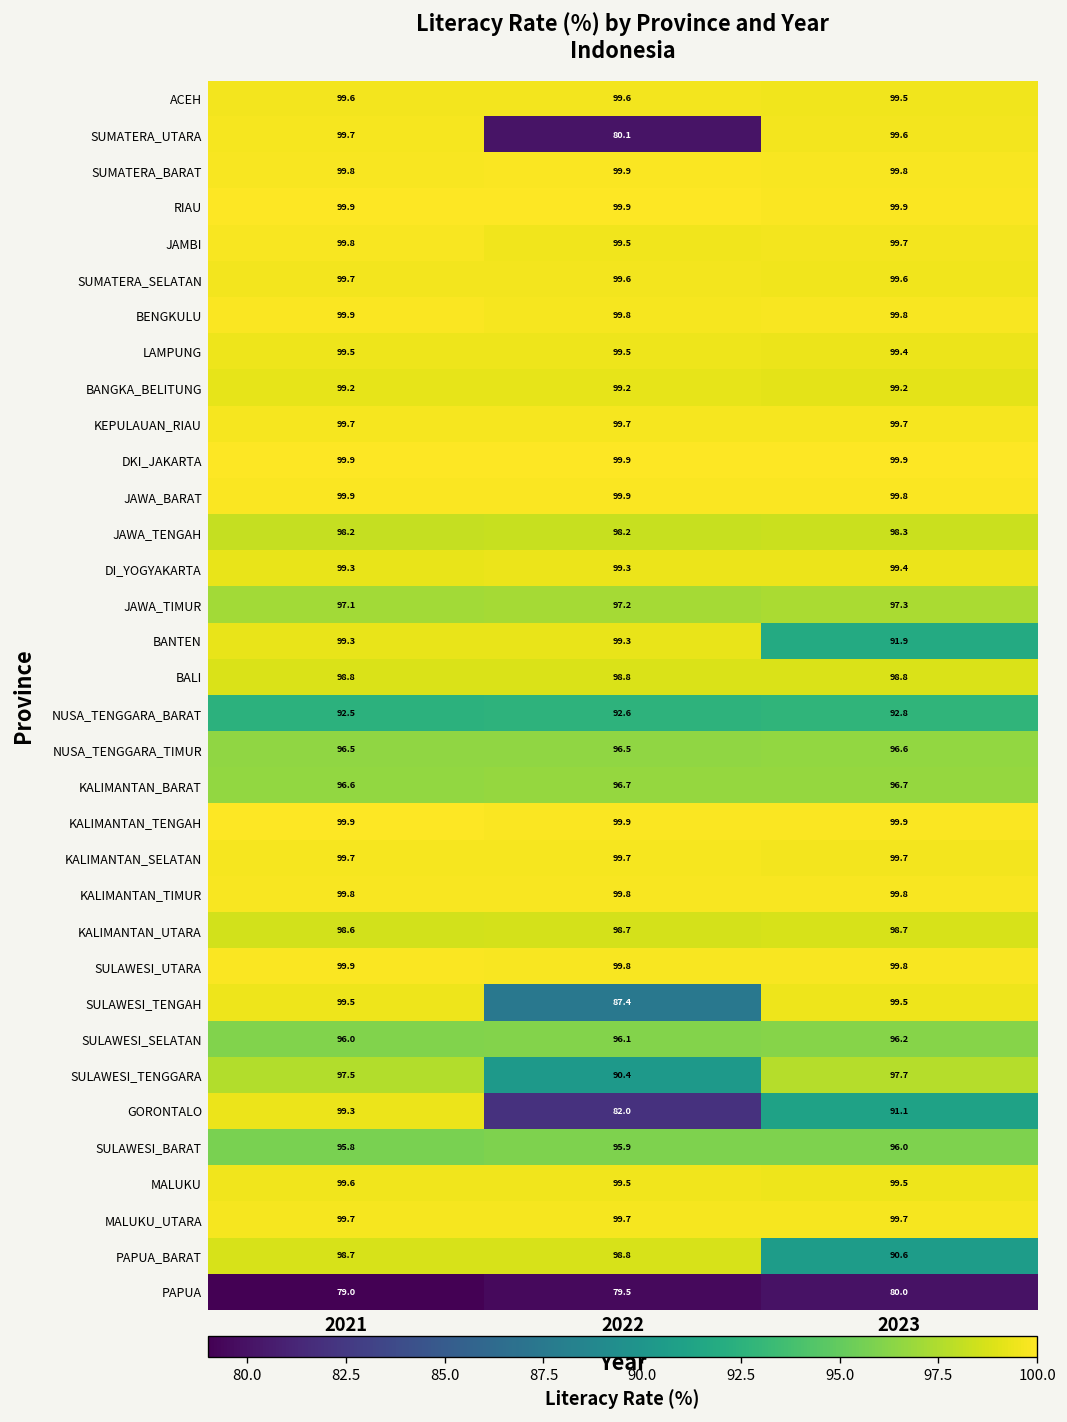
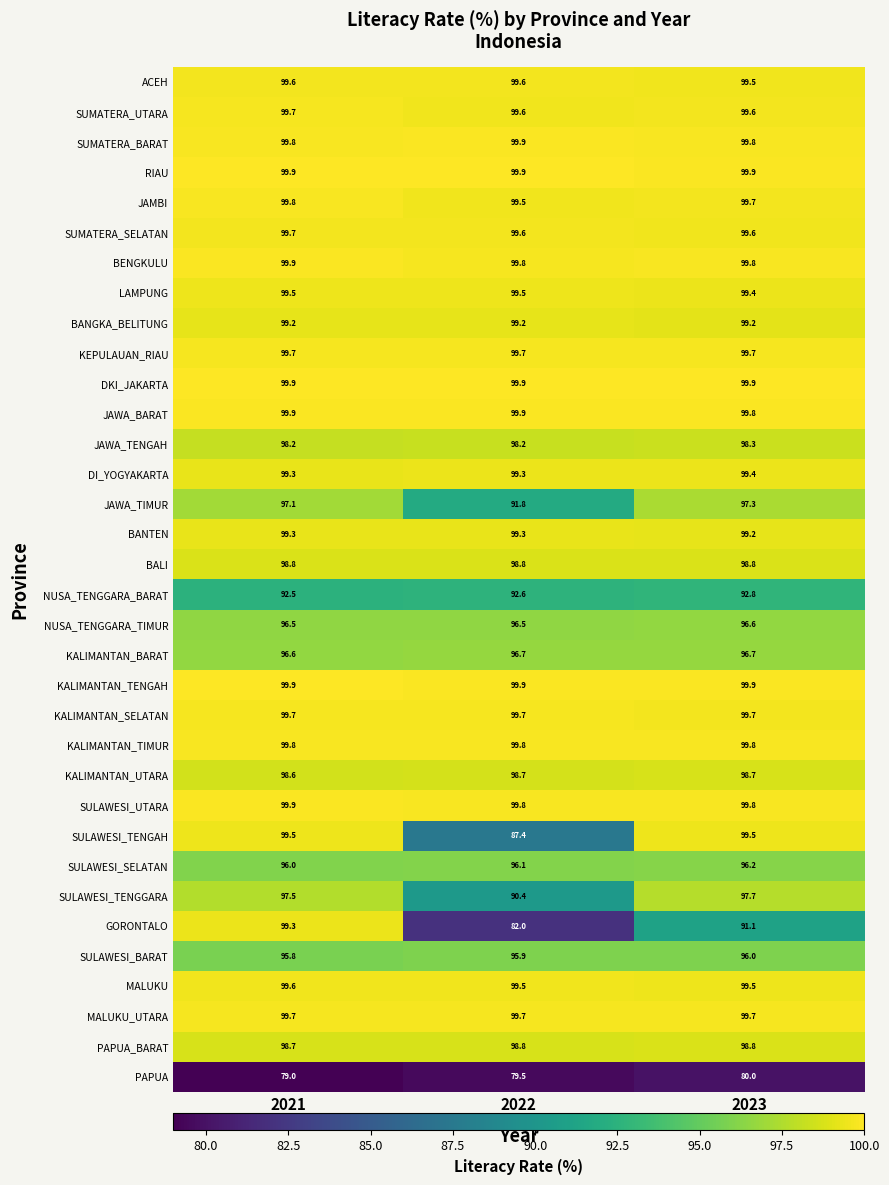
SUMATERA_UTARA, 2022: 80.1 -> 99.6
JAWA_TIMUR, 2022: 97.2 -> 91.8
BANTEN, 2023: 91.9 -> 99.2
PAPUA_BARAT, 2023: 90.6 -> 98.8
